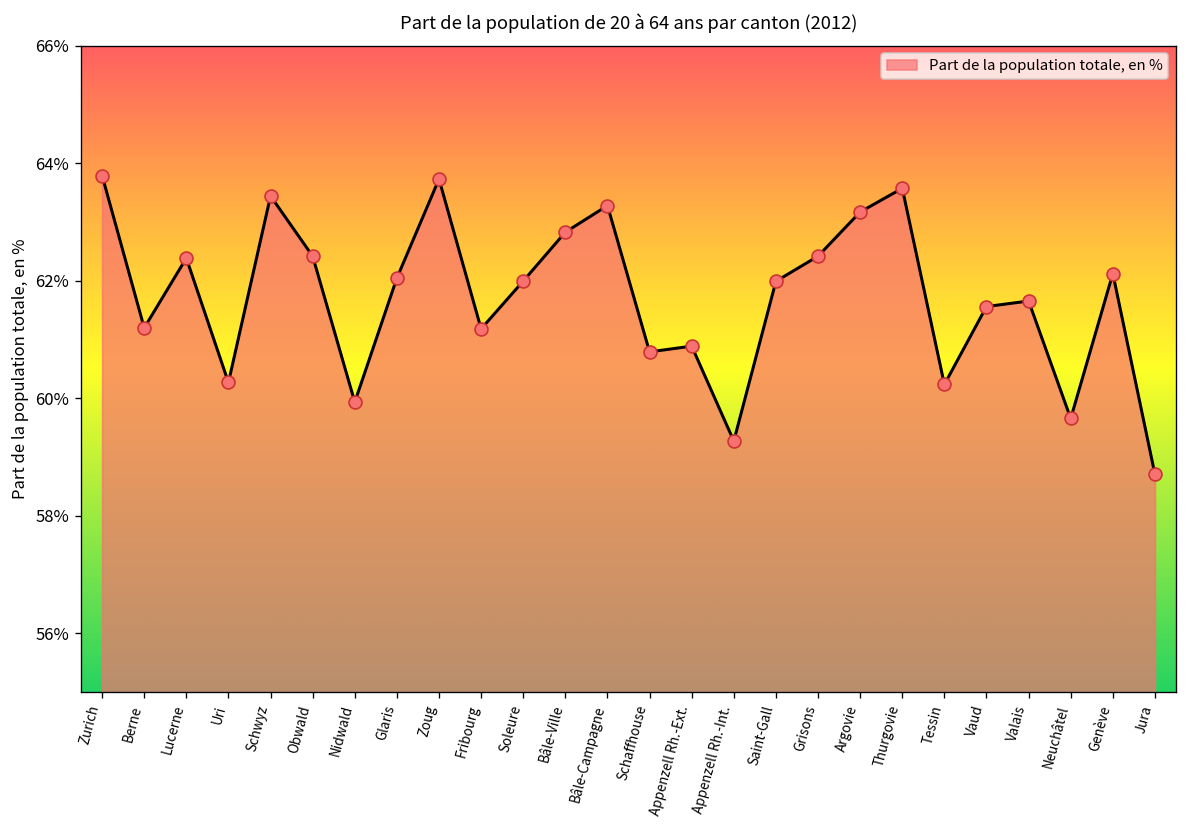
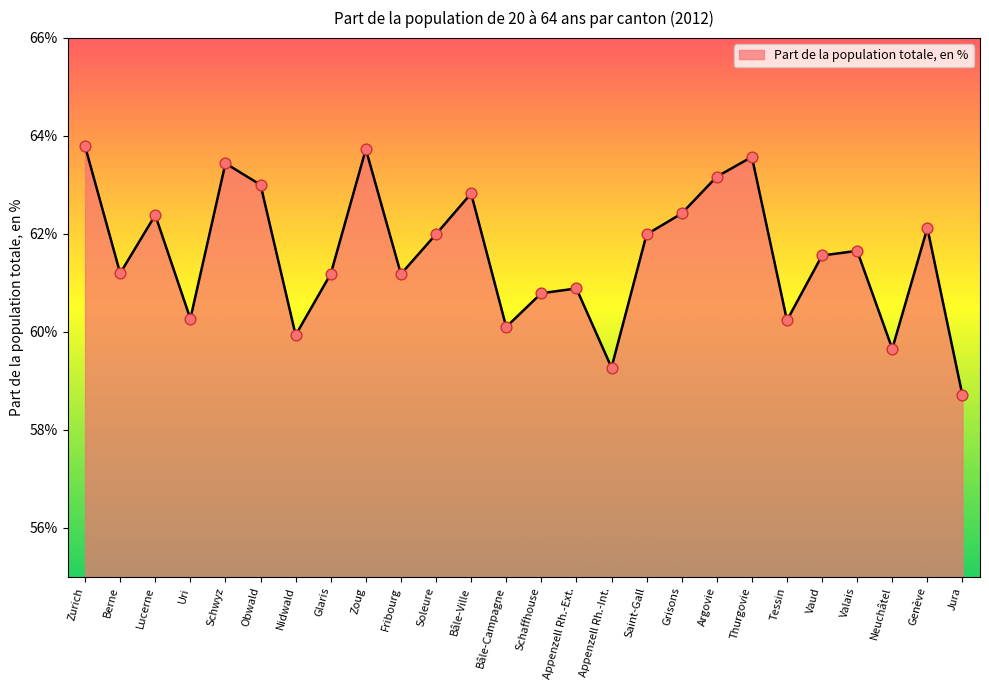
Obwald: 62.4% -> 63.0%
Glaris: 62.0% -> 61.2%
Bâle-Campagne: 63.3% -> 60.1%
